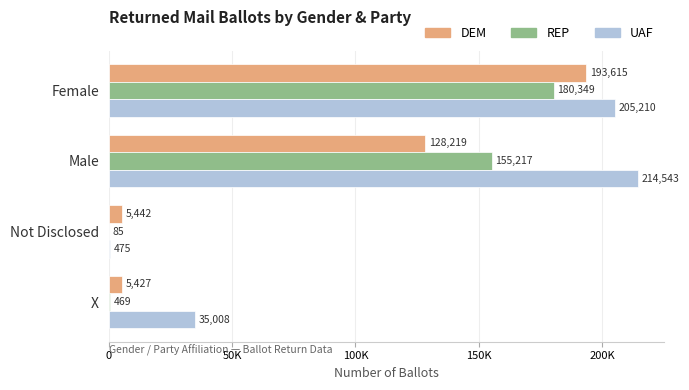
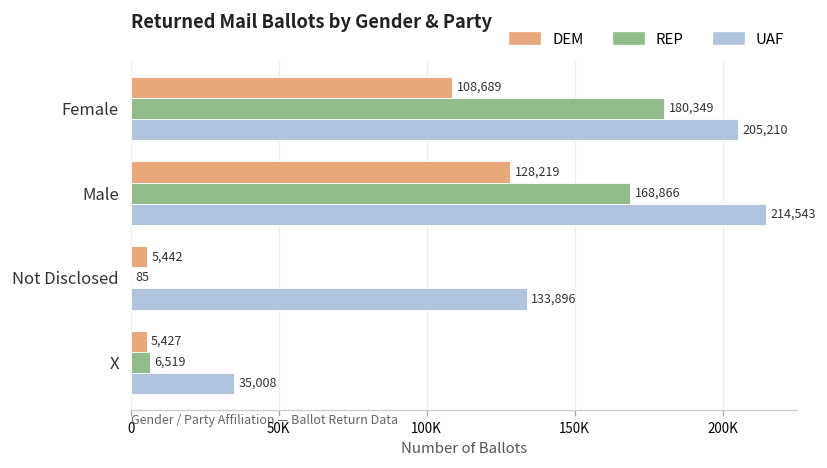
DEM, Female: 193,615 -> 108,689
REP, Male: 155,217 -> 168,866
UAF, Not Disclosed: 475 -> 133,896
REP, X: 469 -> 6,519
